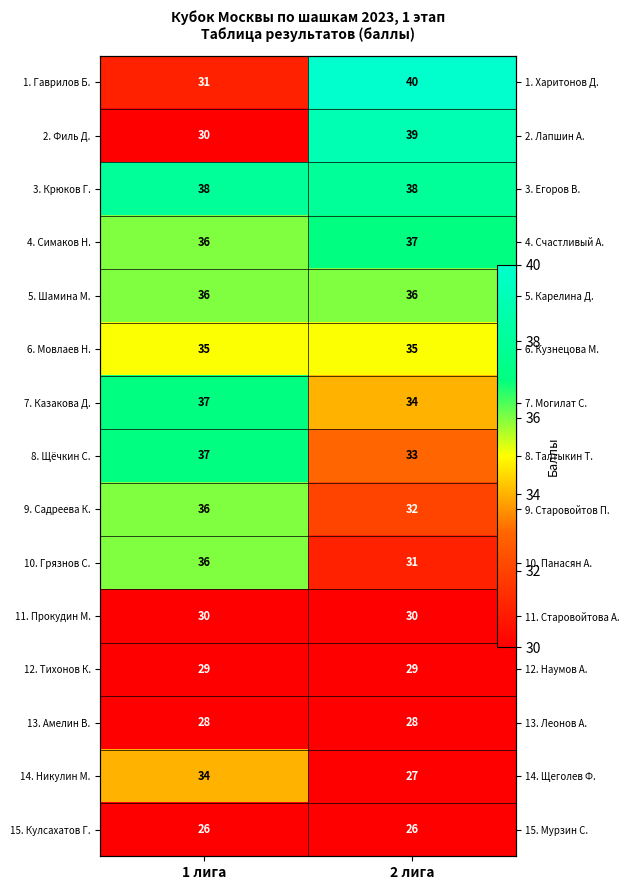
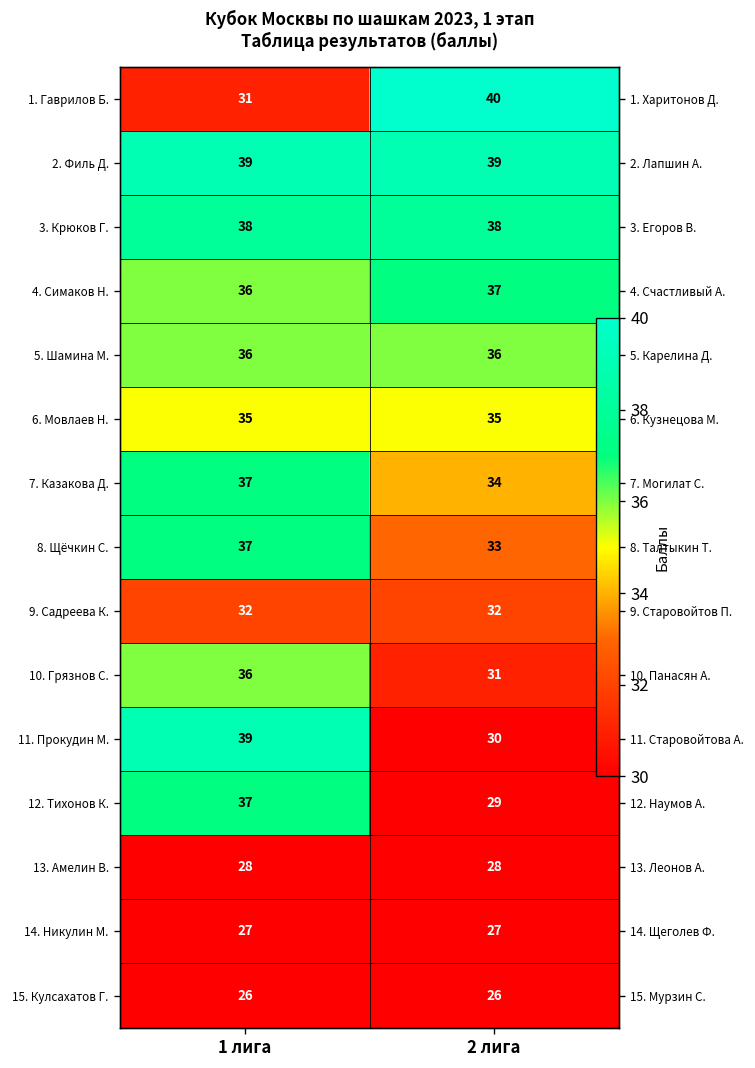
2. Филь Д., 1 лига: 30 -> 39
9. Садреева К., 1 лига: 36 -> 32
11. Прокудин М., 1 лига: 30 -> 39
12. Тихонов К., 1 лига: 29 -> 37
14. Никулин М., 1 лига: 34 -> 27
